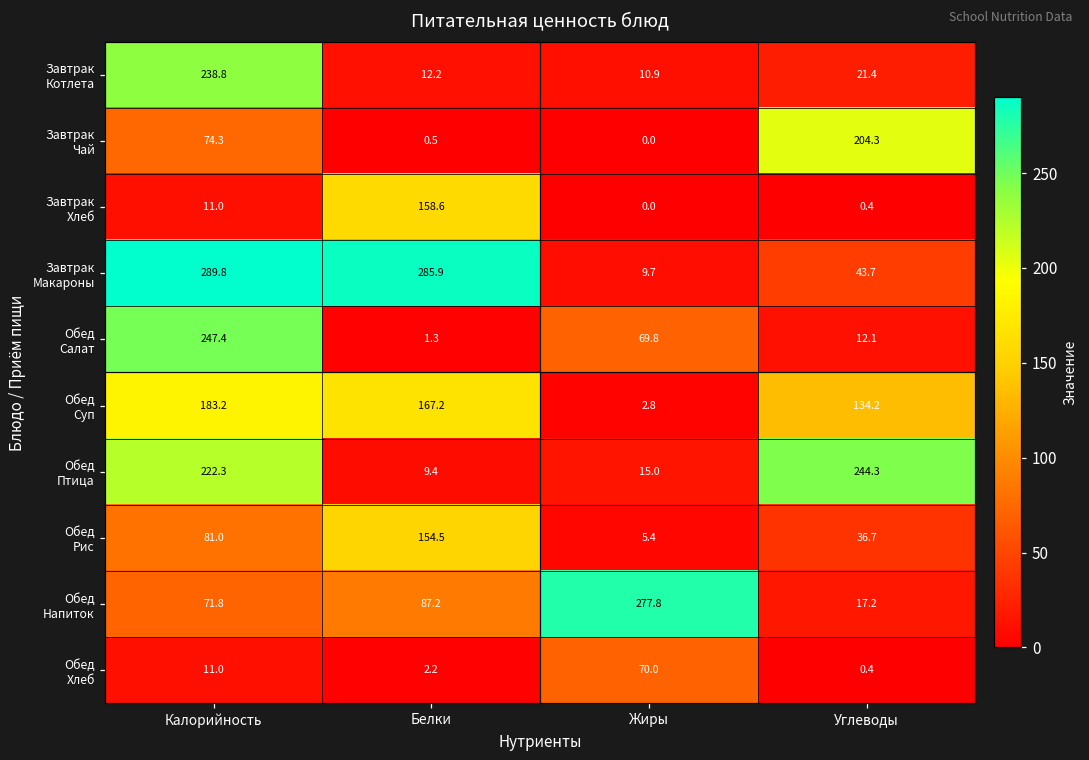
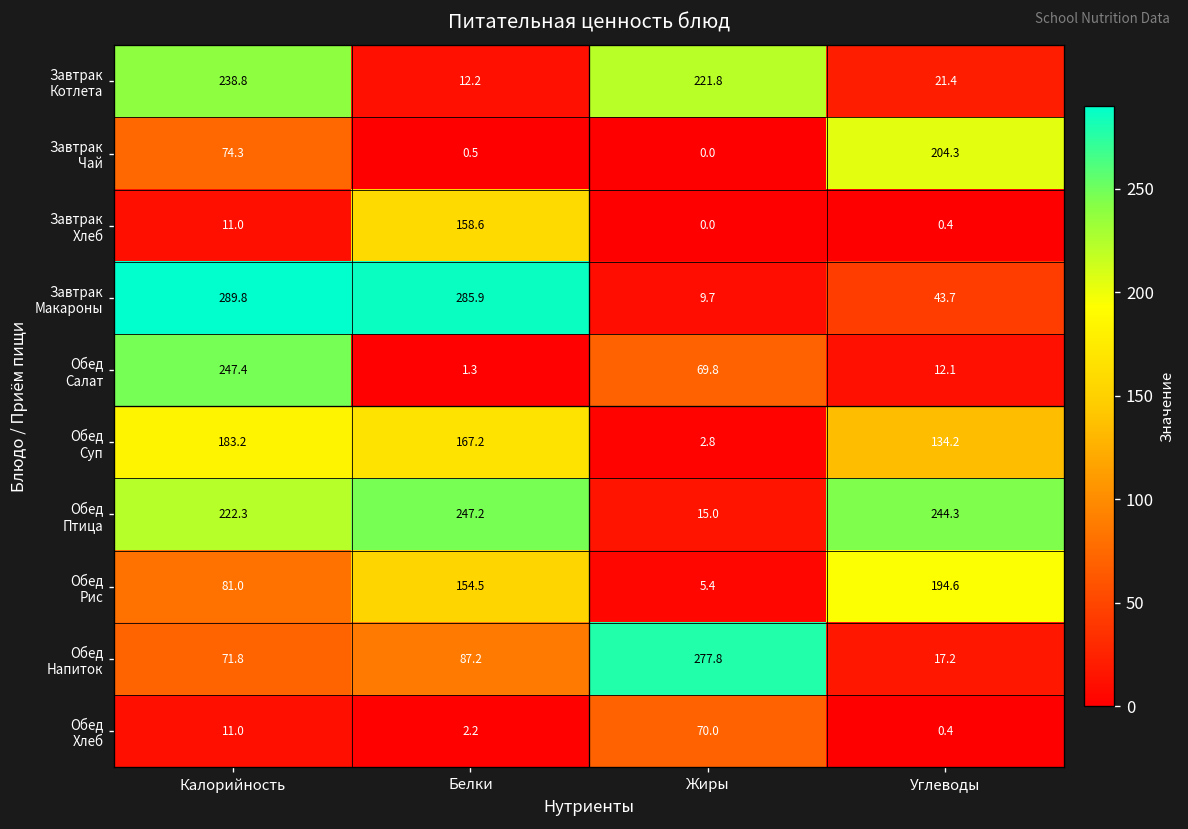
Завтрак Котлета, Жиры: 10.9 -> 221.8
Обед Птица, Белки: 9.4 -> 247.2
Обед Рис, Углеводы: 36.7 -> 194.6
